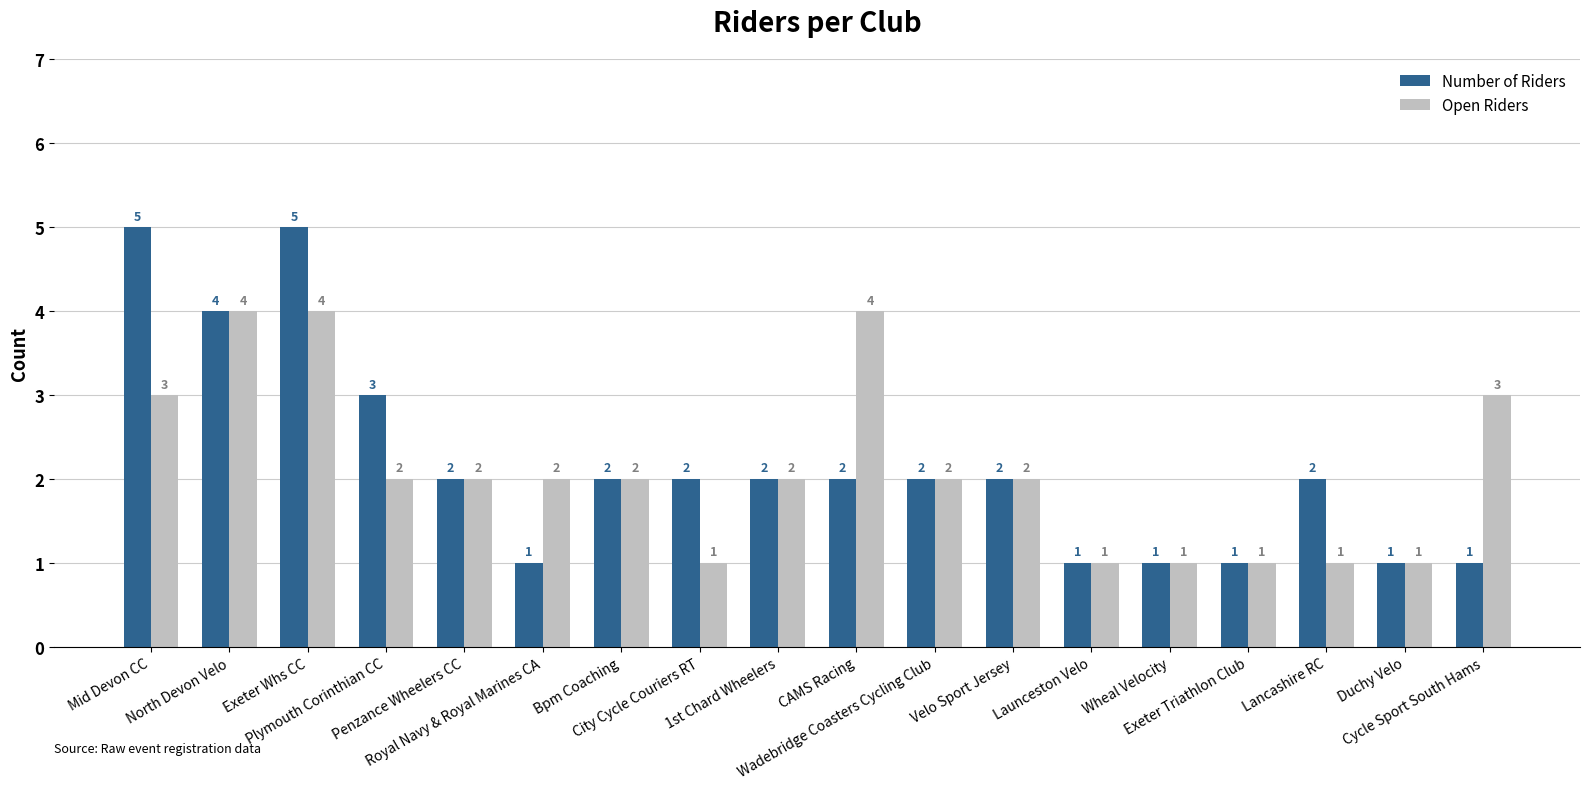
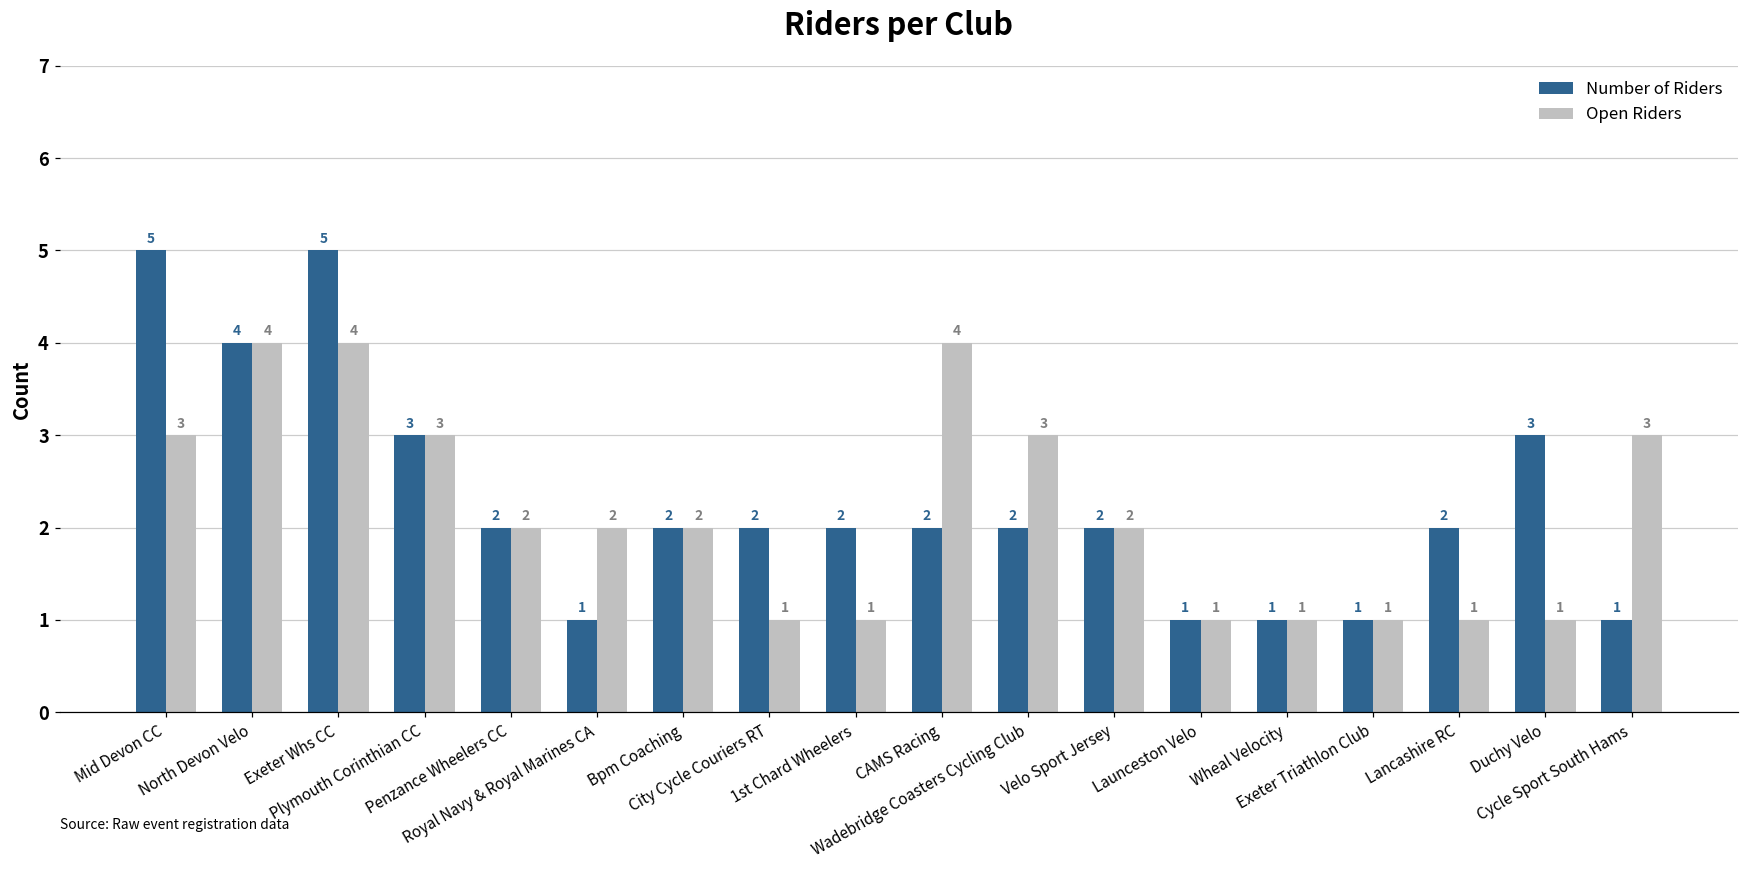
Open Riders, Plymouth Corinthian CC: 2 -> 3
Open Riders, 1st Chard Wheelers: 2 -> 1
Open Riders, Wadebridge Coasters Cycling Club: 2 -> 3
Number of Riders, Duchy Velo: 1 -> 3
